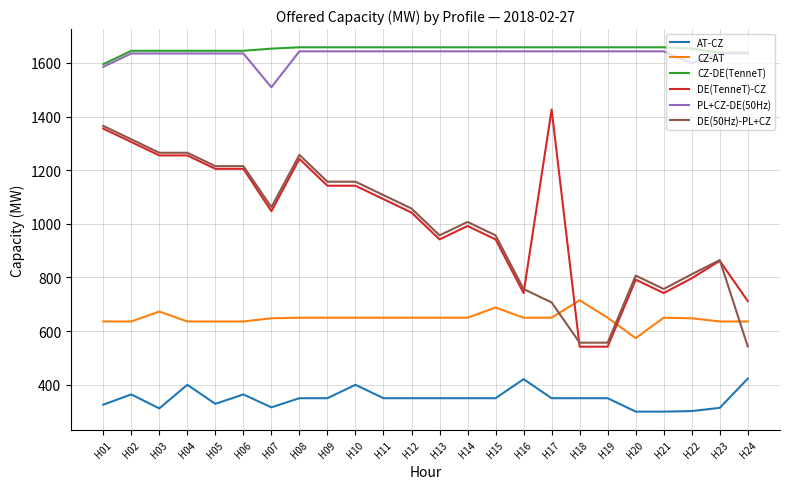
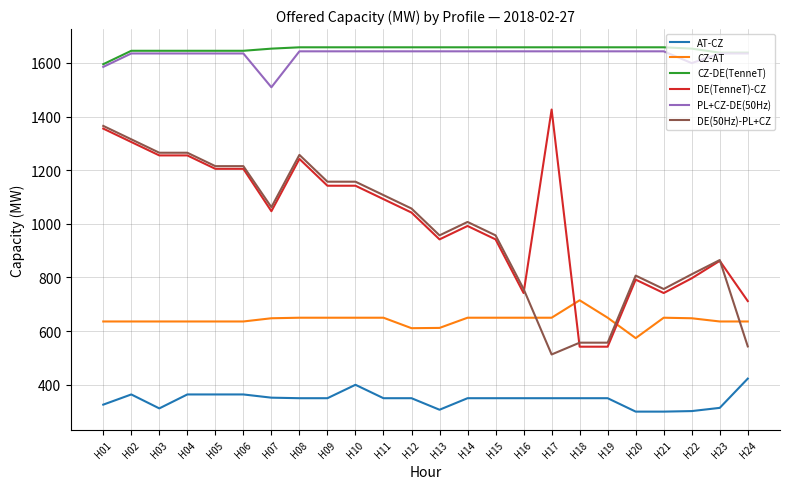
CZ-AT, H03: 670 -> 640
AT-CZ, H04: 400 -> 360
AT-CZ, H05: 330 -> 360
AT-CZ, H07: 320 -> 350
CZ-AT, H12: 650 -> 610
AT-CZ, H13: 350 -> 310
CZ-AT, H13: 650 -> 610
CZ-AT, H15: 690 -> 650
AT-CZ, H16: 420 -> 350
DE(50Hz)-PL+CZ, H17: 710 -> 510
